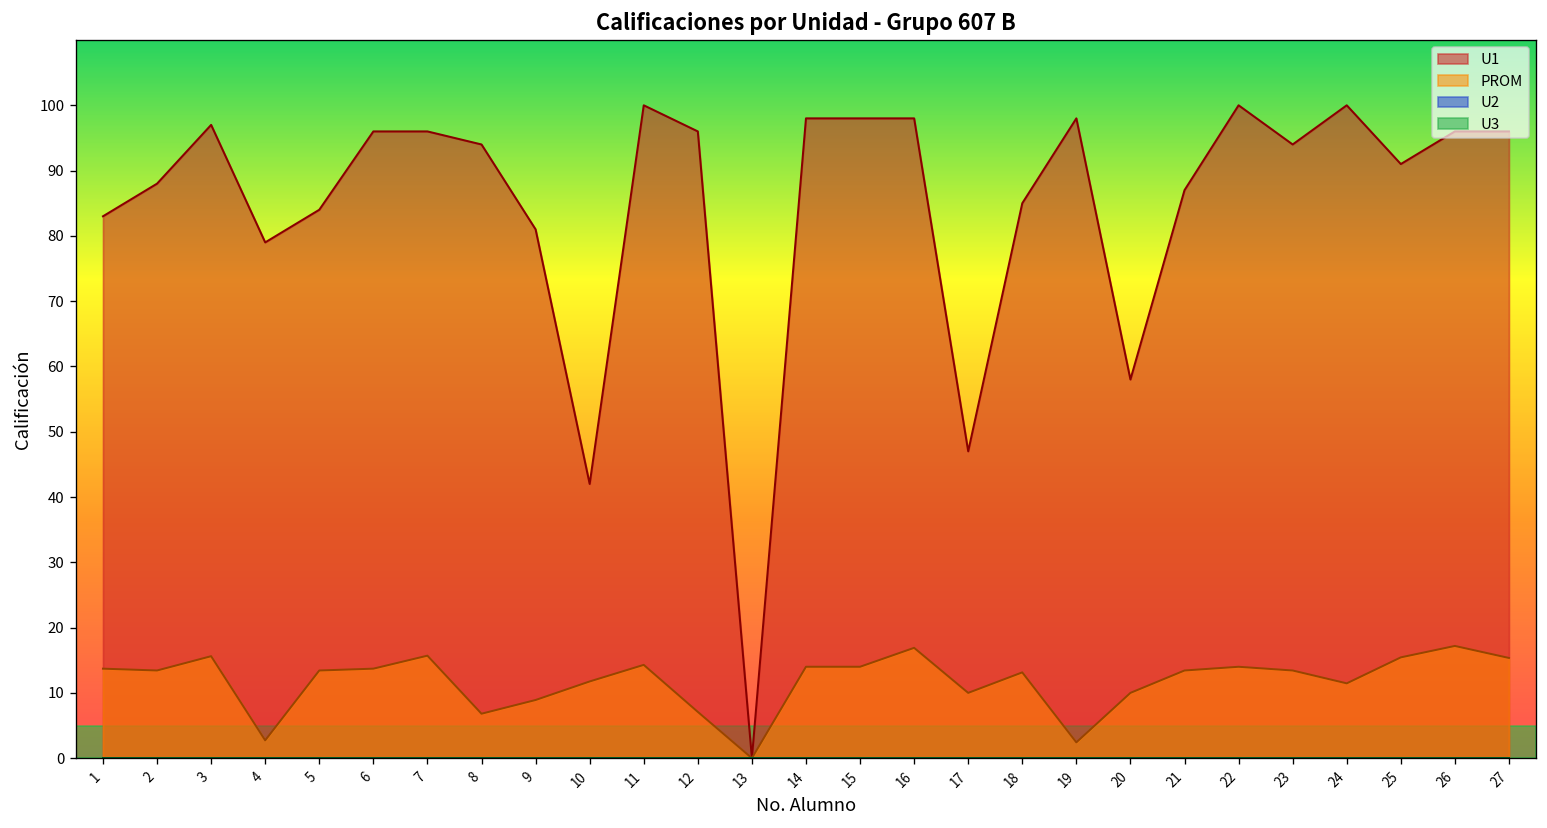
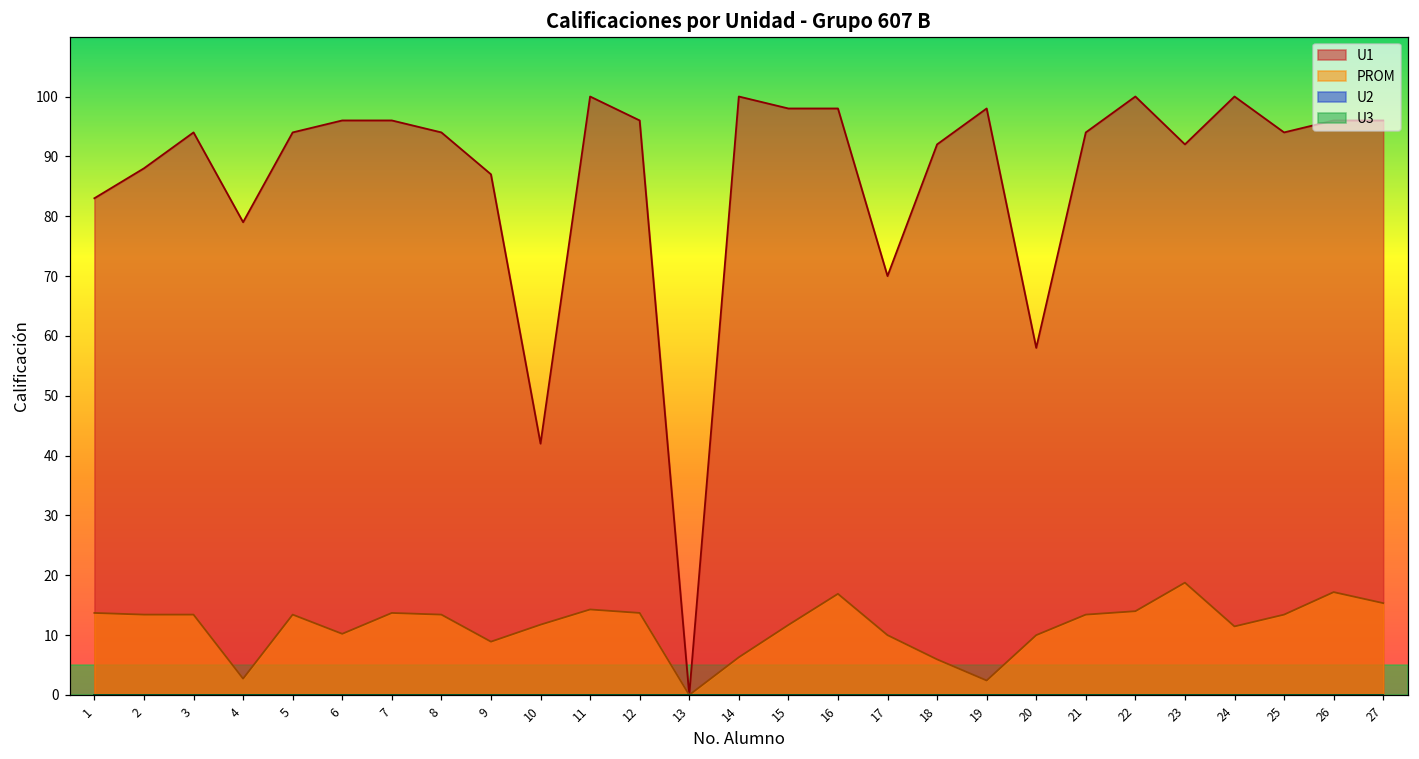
U1, 3: 97 -> 94
PROM, 3: 16 -> 13
U1, 5: 84 -> 94
PROM, 6: 14 -> 10
PROM, 7: 16 -> 14
PROM, 8: 7 -> 13
U1, 9: 81 -> 87
PROM, 12: 7 -> 14
U1, 14: 98 -> 100
PROM, 14: 14 -> 6
PROM, 15: 14 -> 12
U1, 17: 47 -> 70
U1, 18: 85 -> 92
PROM, 18: 13 -> 6
U1, 21: 87 -> 94
U1, 23: 94 -> 92
PROM, 23: 13 -> 19
U1, 25: 91 -> 94
PROM, 25: 15 -> 13
